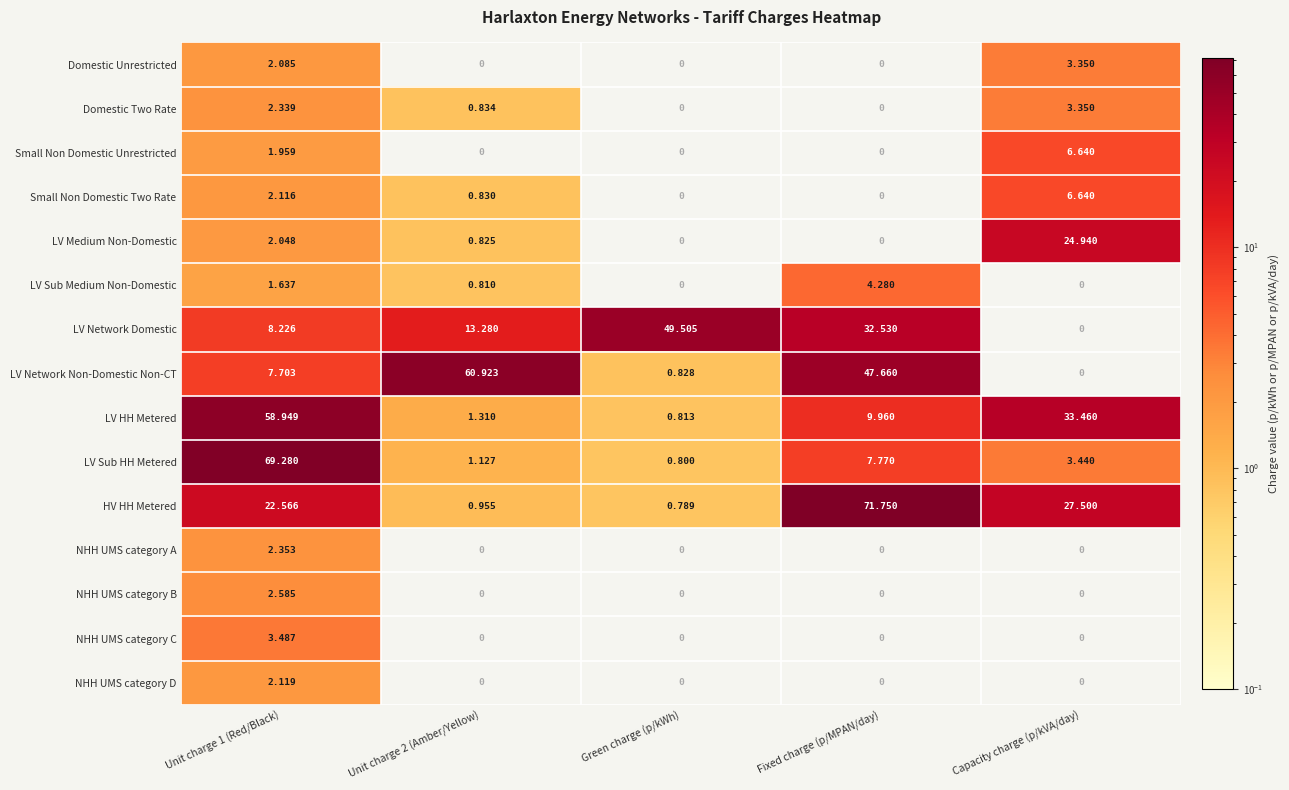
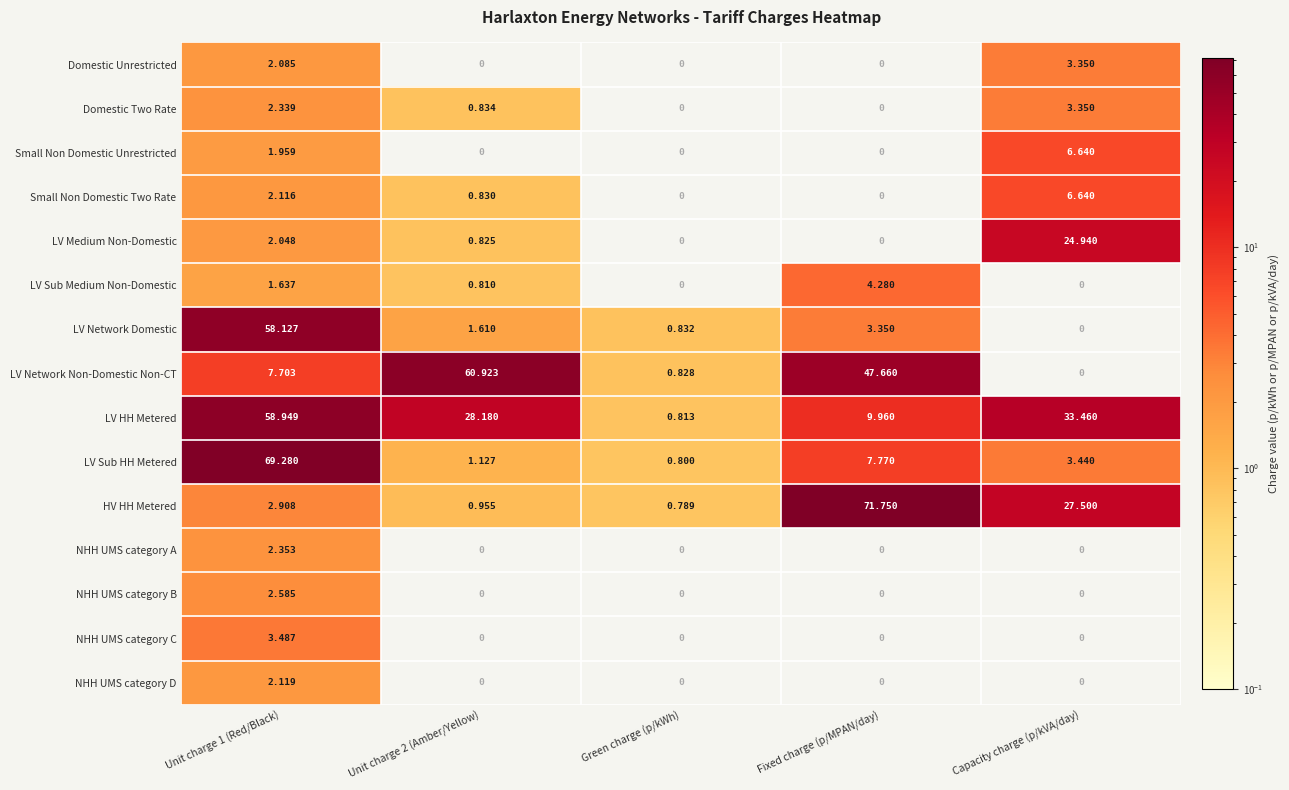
LV Network Domestic, Unit charge 1 (Red/Black): 8.226 -> 58.127
LV Network Domestic, Unit charge 2 (Amber/Yellow): 13.280 -> 1.610
LV Network Domestic, Green charge (p/kWh): 49.505 -> 0.832
LV Network Domestic, Fixed charge (p/MPAN/day): 32.530 -> 3.350
LV HH Metered, Unit charge 2 (Amber/Yellow): 1.310 -> 28.180
HV HH Metered, Unit charge 1 (Red/Black): 22.566 -> 2.908
